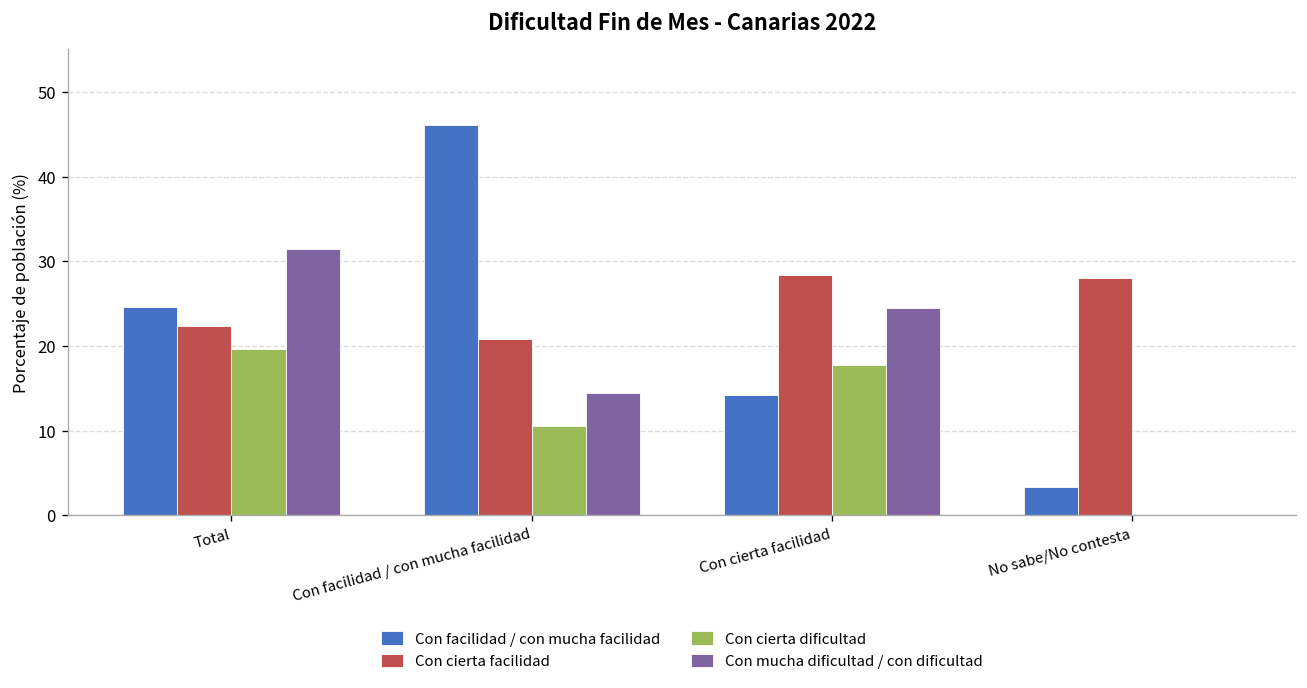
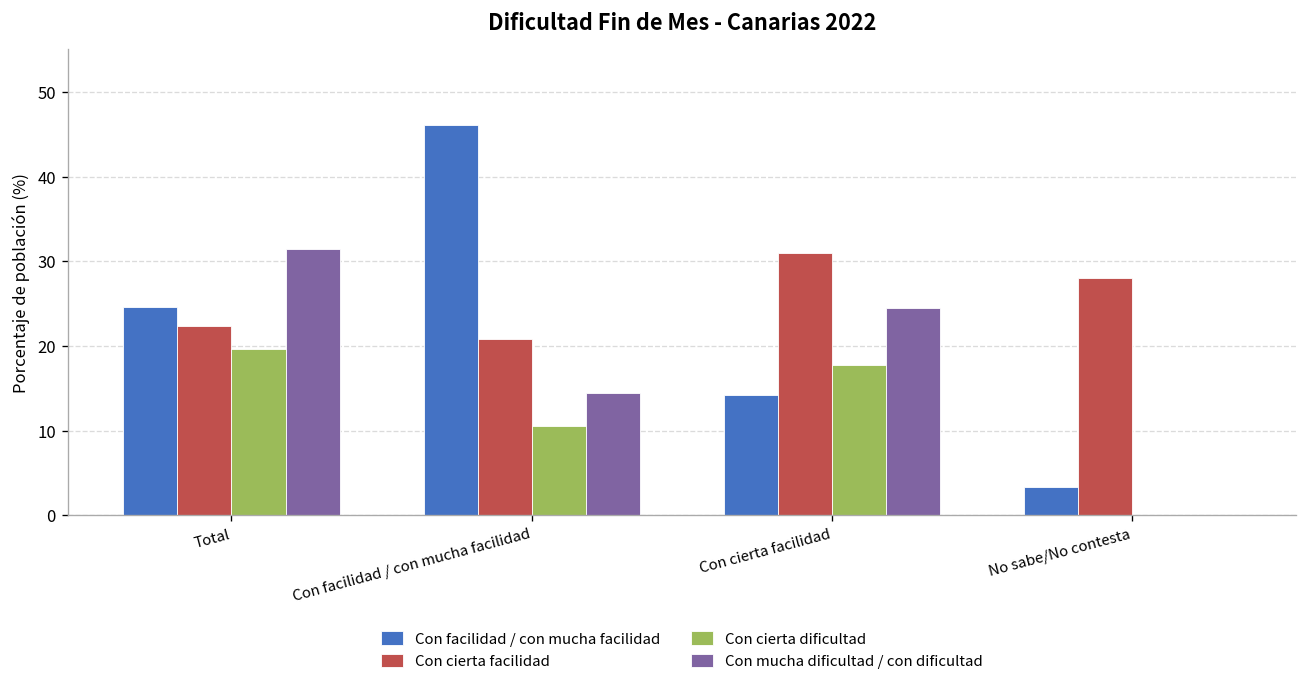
Con cierta facilidad, Con cierta facilidad: 28 -> 31
